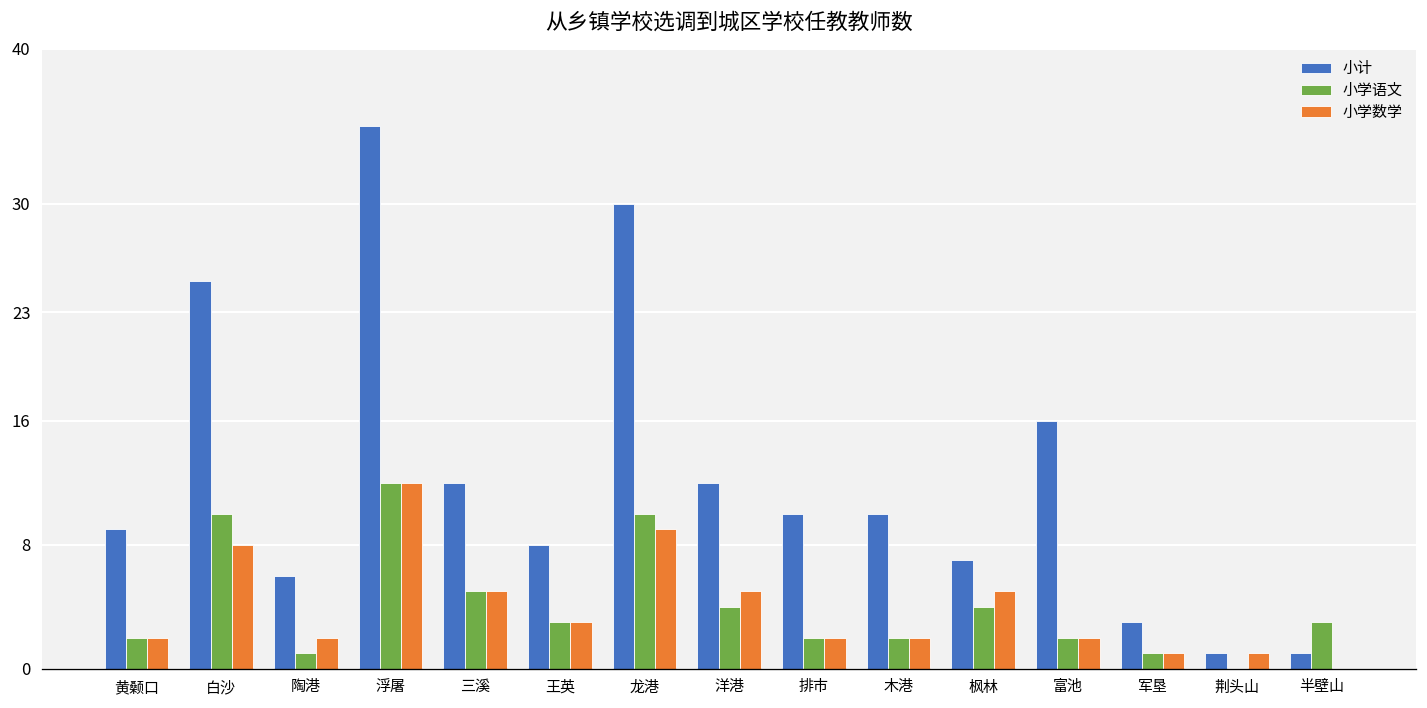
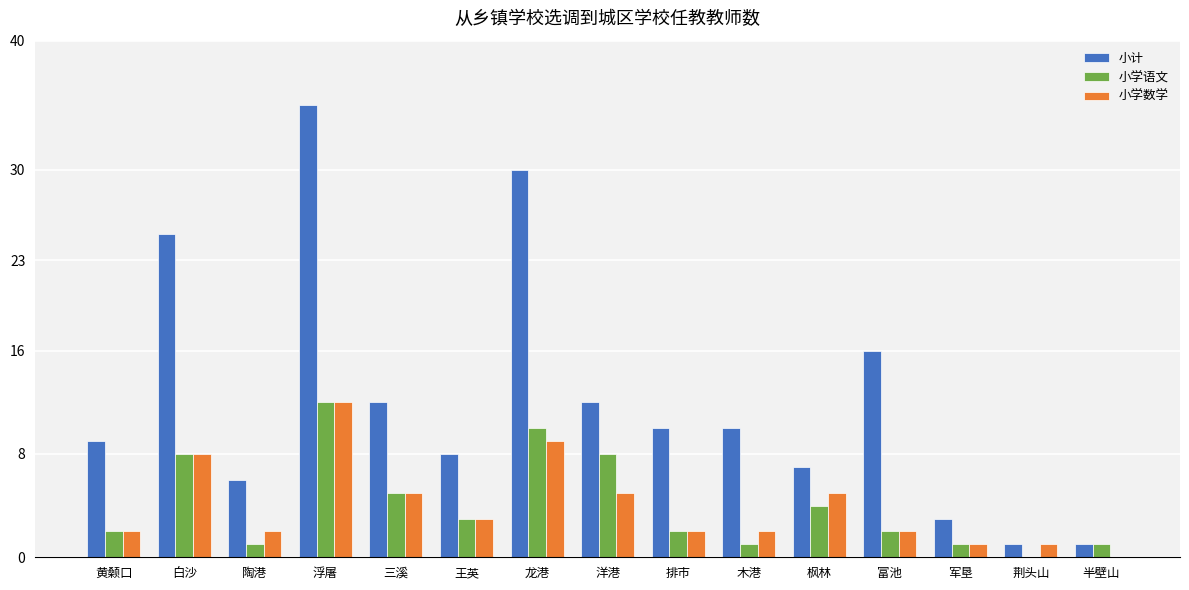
小学语文, 白沙: 10 -> 8
小学语文, 洋港: 4 -> 8
小学语文, 木港: 2 -> 1
小学语文, 半壁山: 3 -> 1
